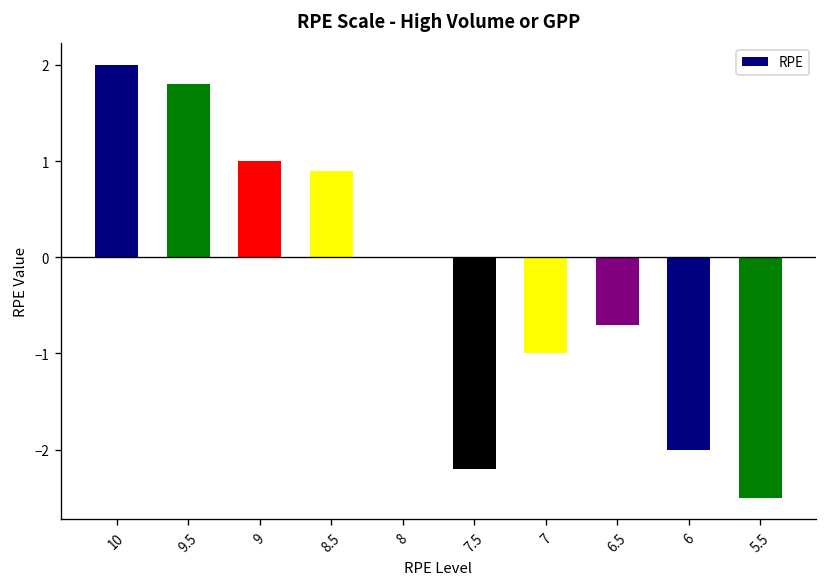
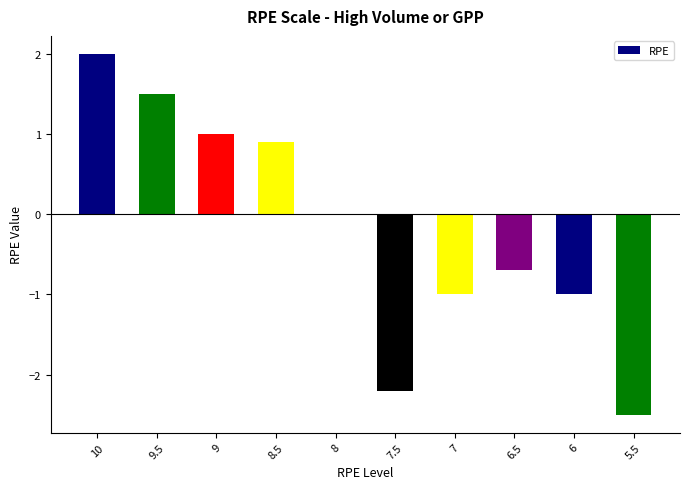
9.5: 1.8 -> 1.5
6: -2.0 -> -1.0
